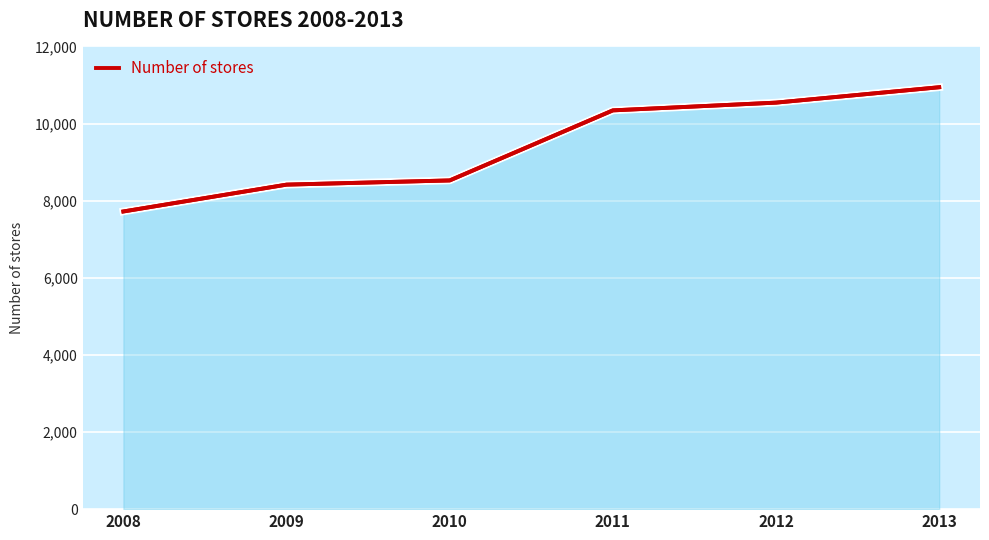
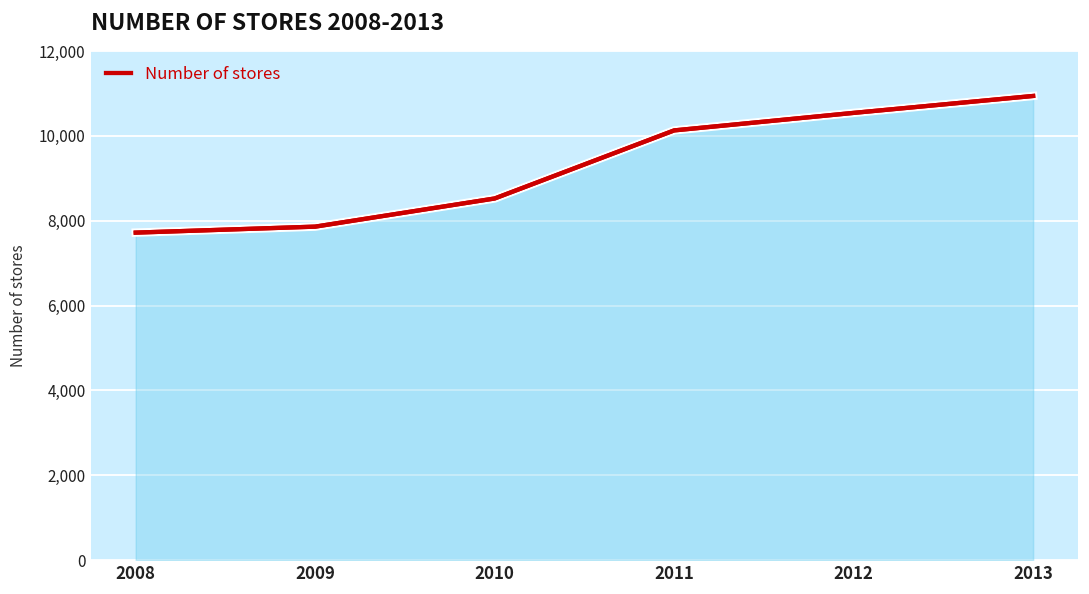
2009: 8,400 -> 7,900
2011: 10,300 -> 10,100
